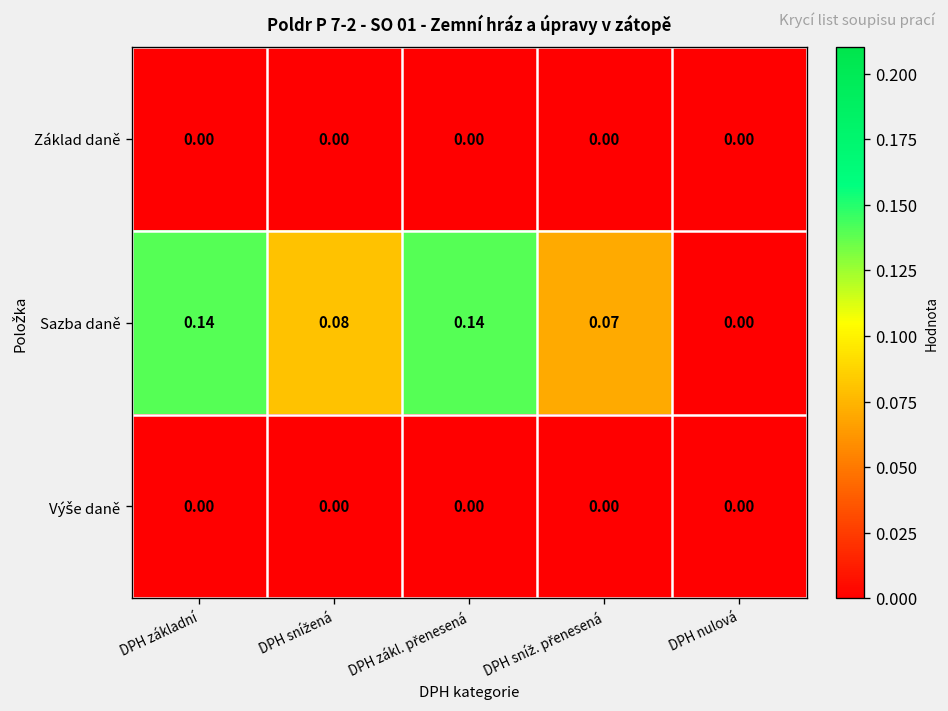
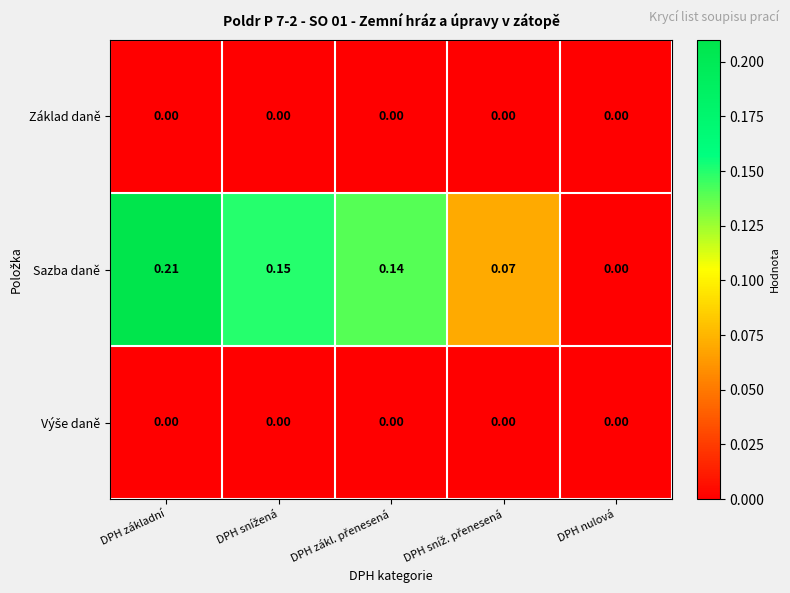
Sazba daně, DPH základní: 0.14 -> 0.21
Sazba daně, DPH snížená: 0.08 -> 0.15
